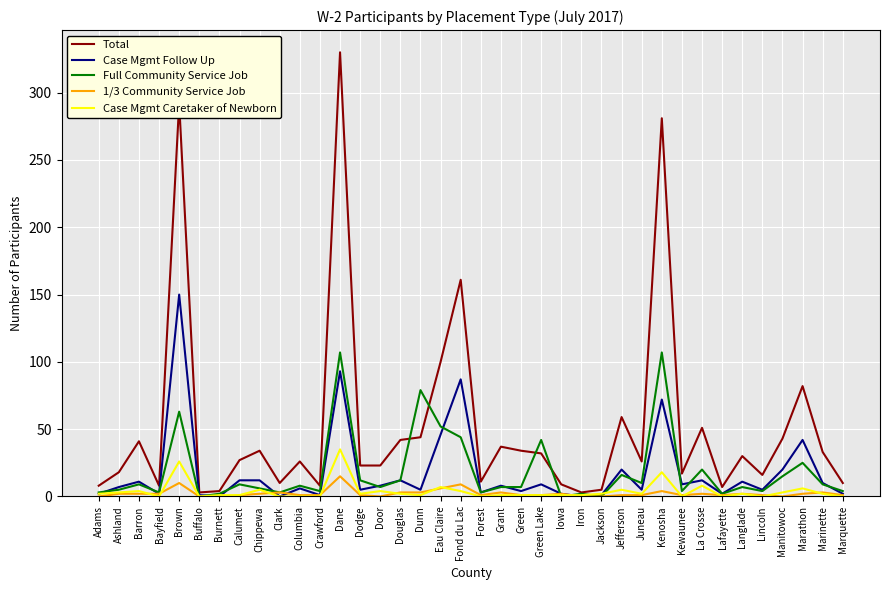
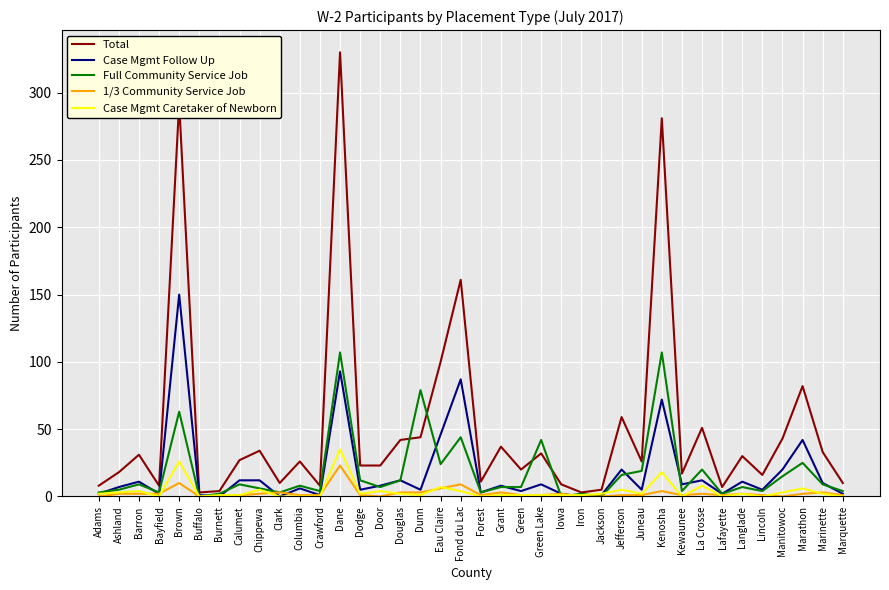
Total, Barron: 41 -> 31
1/3 Community Service Job, Dane: 15 -> 23
Full Community Service Job, Eau Claire: 52 -> 24
Total, Green: 34 -> 20
Full Community Service Job, Juneau: 10 -> 19
